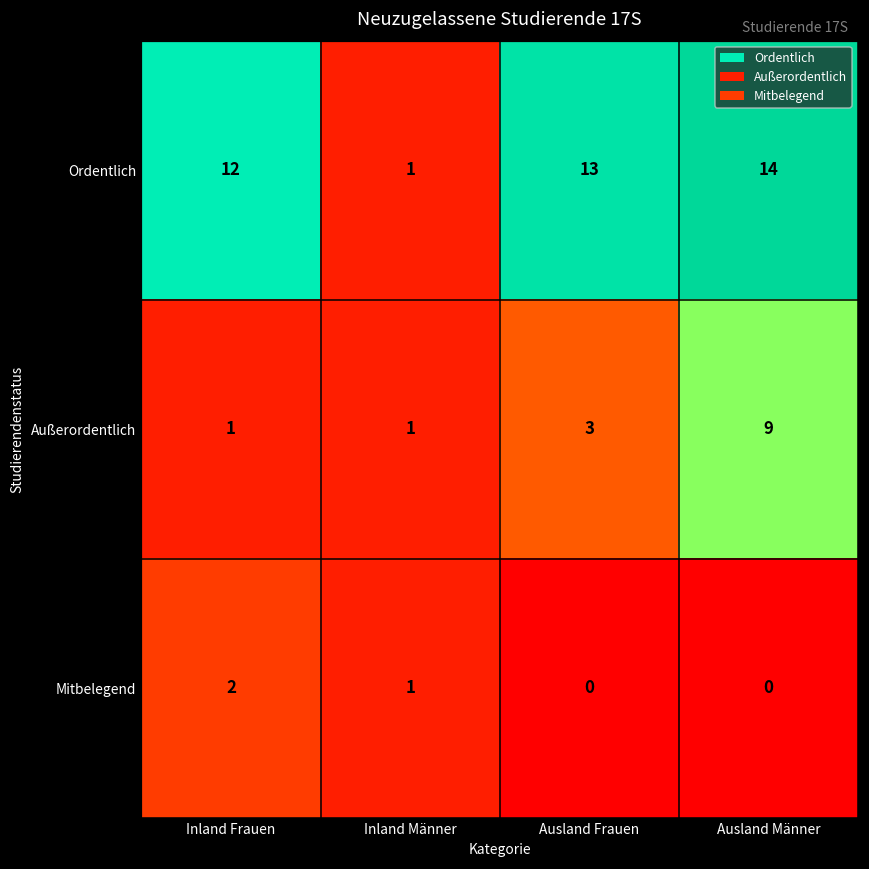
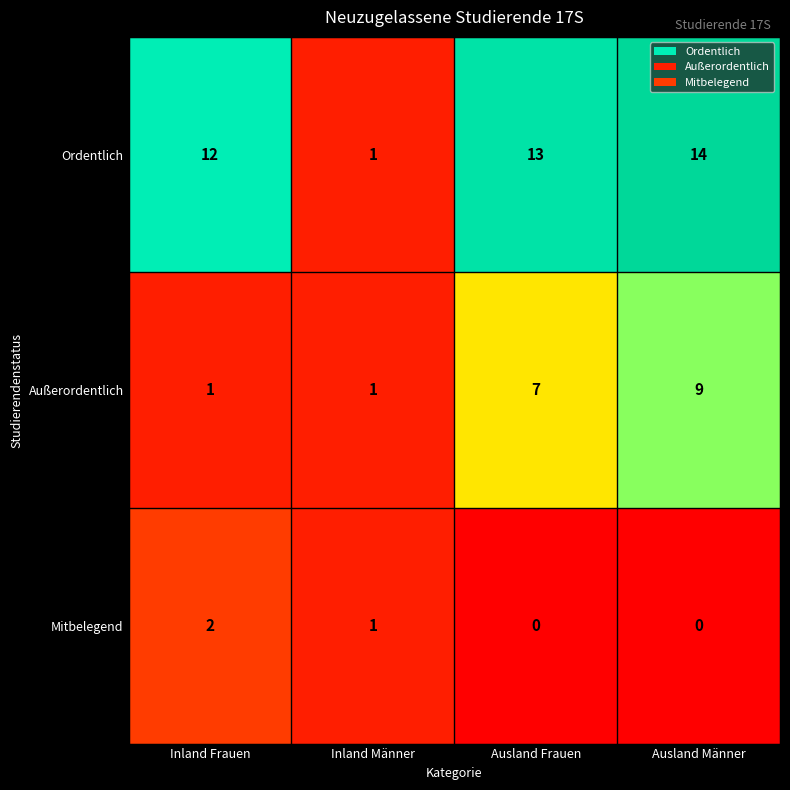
Außerordentlich, Ausland Frauen: 3 -> 7
